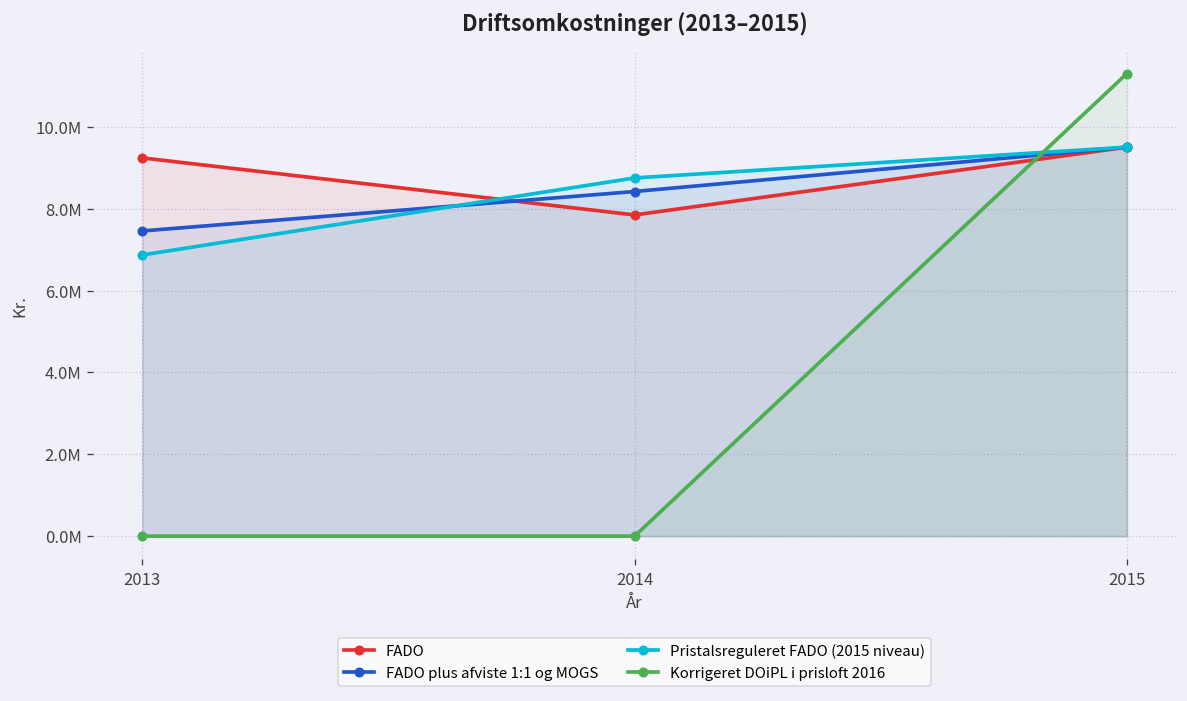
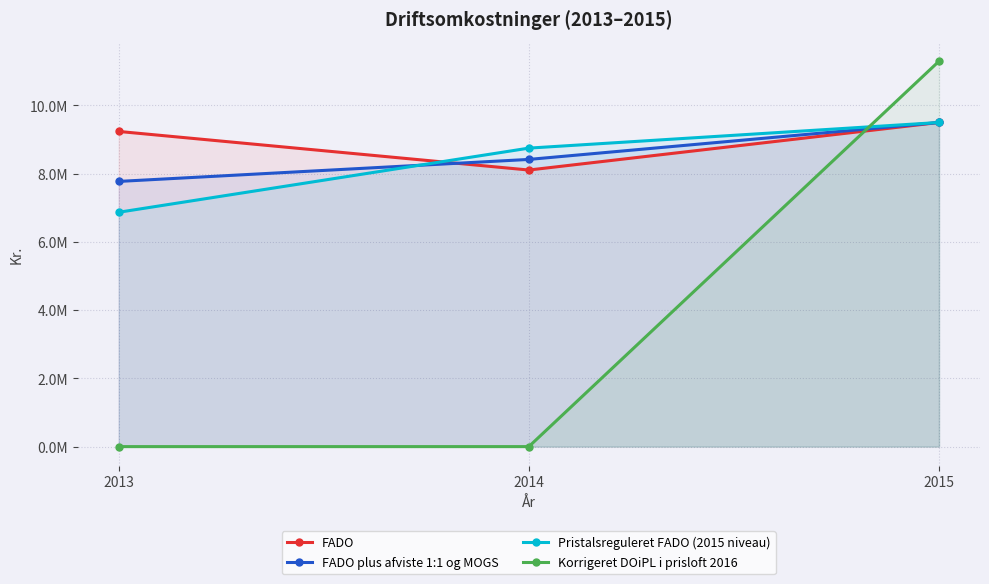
FADO plus afviste 1:1 og MOGS, 2013: 7500000 -> 7800000
FADO, 2014: 7800000 -> 8100000
